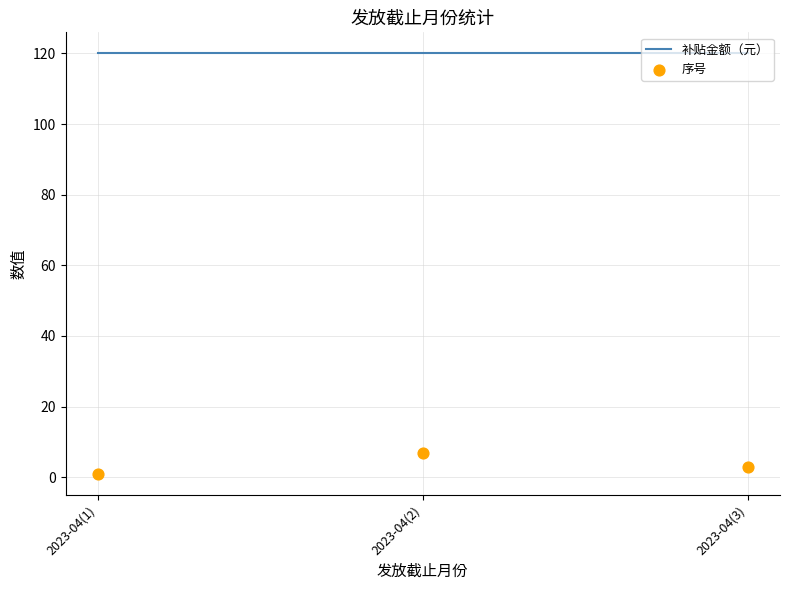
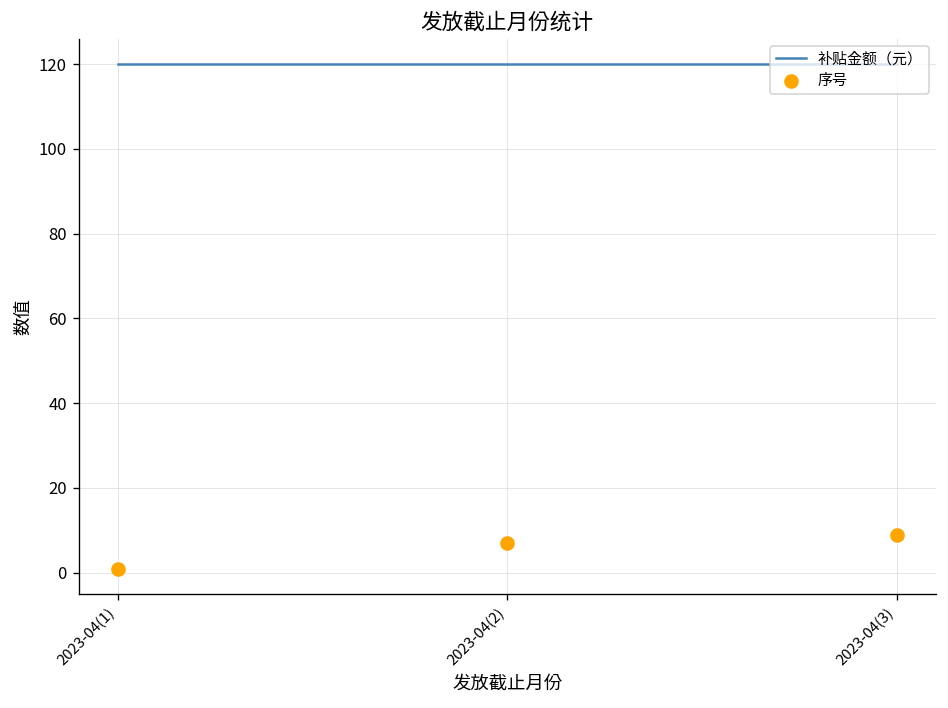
序号, 2023-04(3): 3 -> 9
